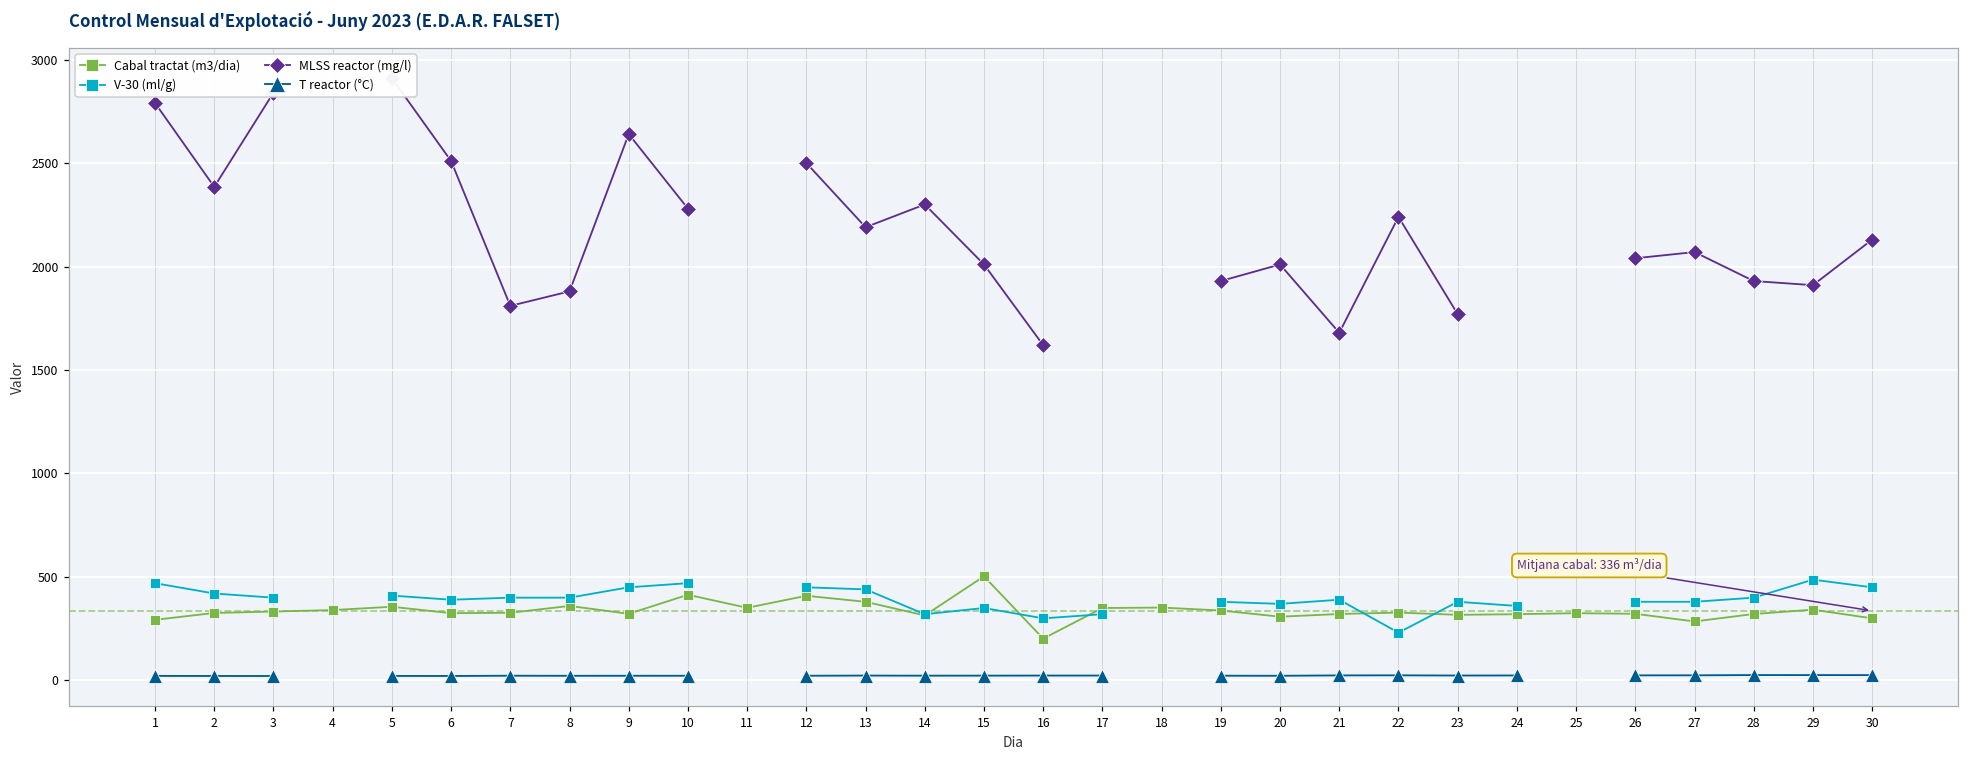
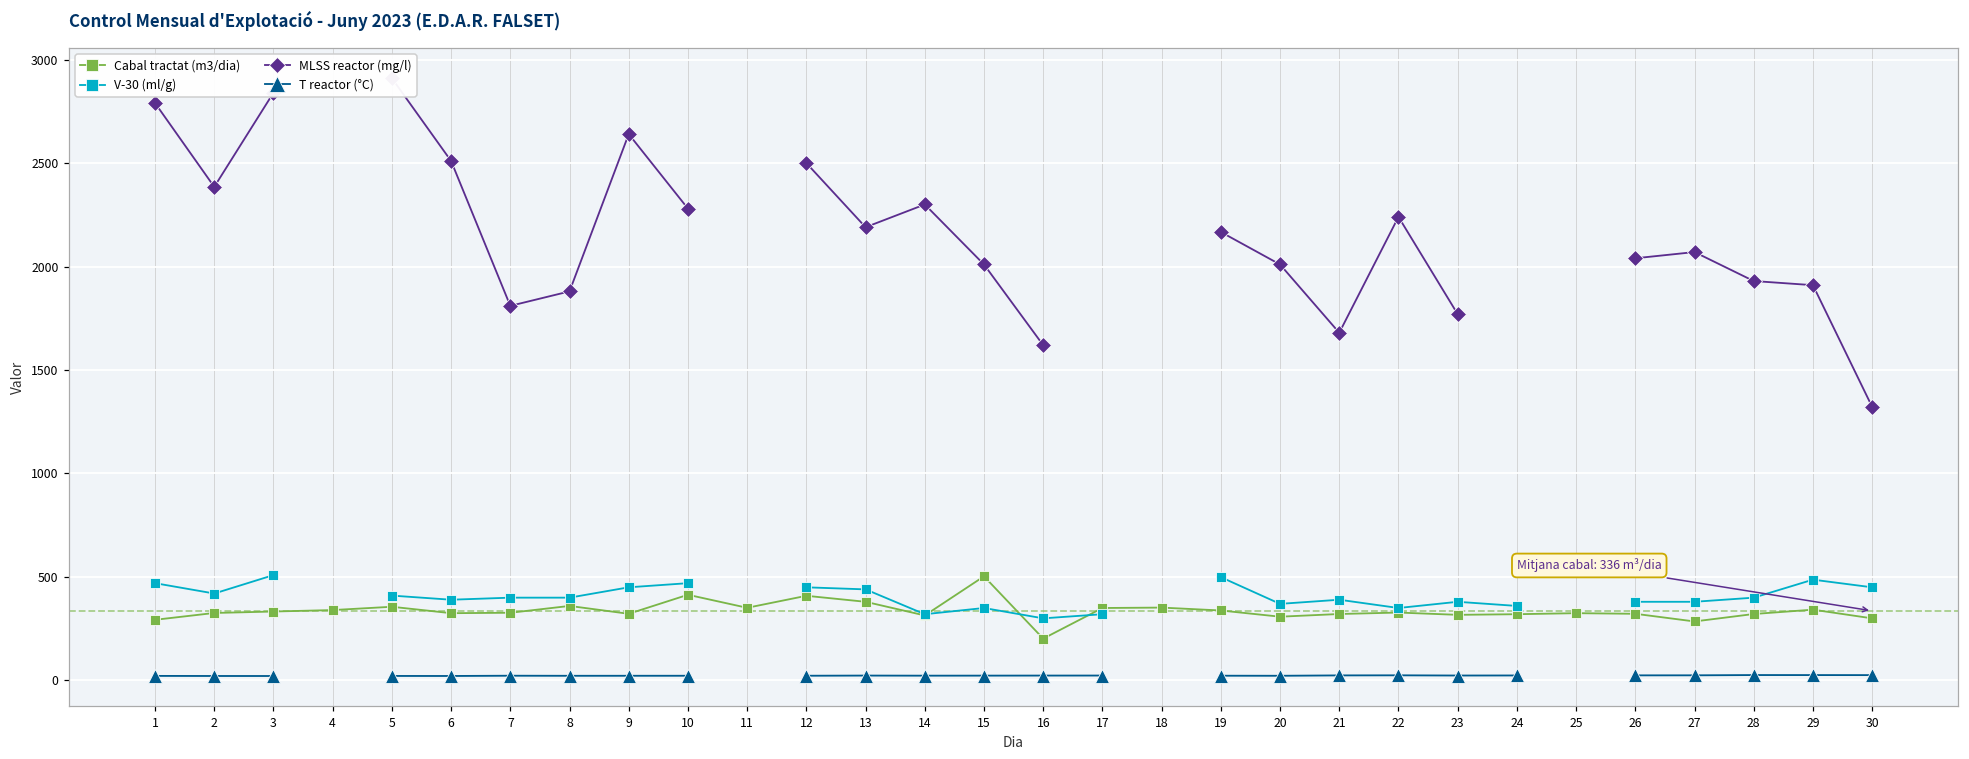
V-30 (ml/g), 3: 400 -> 510
V-30 (ml/g), 19: 380 -> 500
MLSS reactor (mg/l), 19: 1930 -> 2170
V-30 (ml/g), 22: 230 -> 350
MLSS reactor (mg/l), 30: 2130 -> 1320
